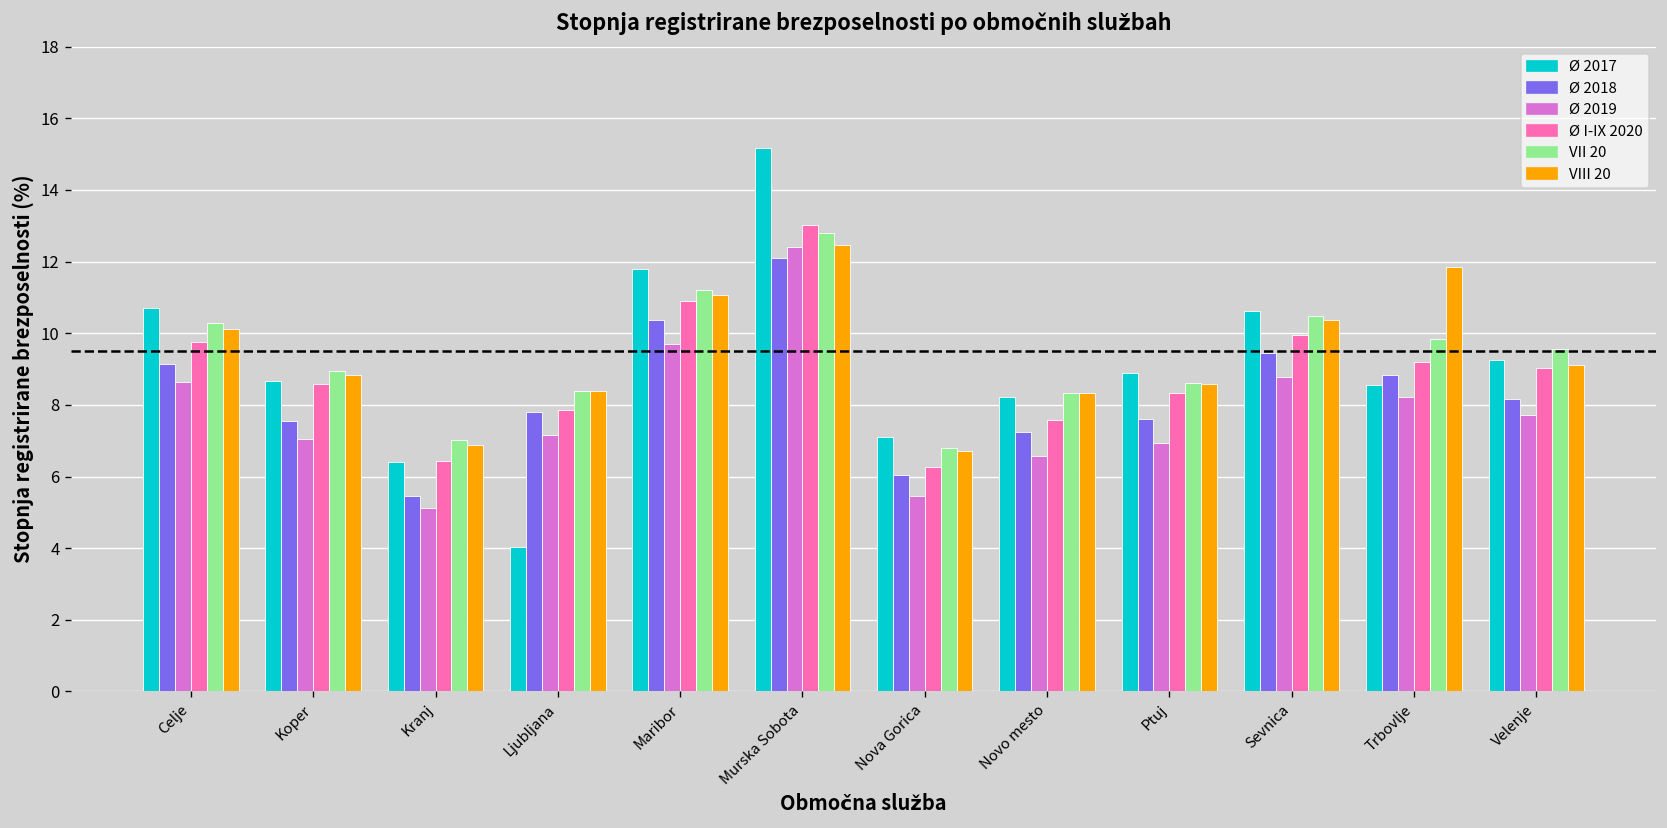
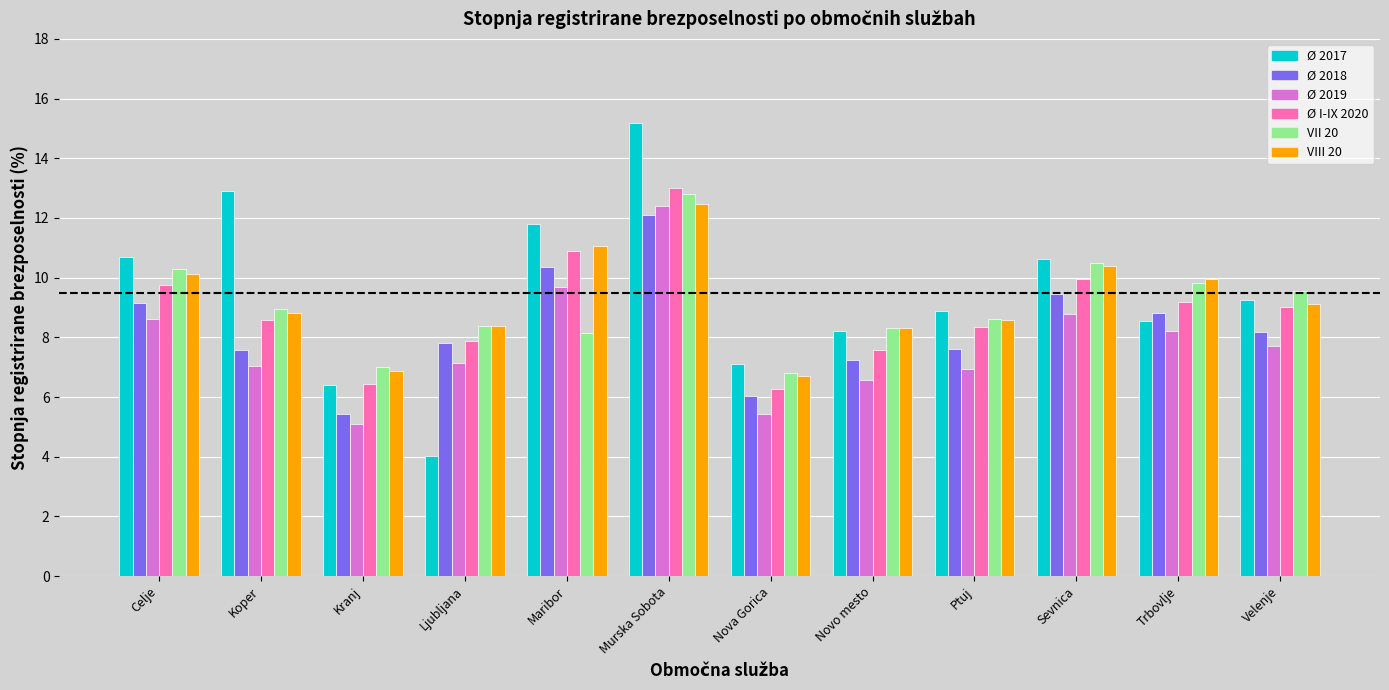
Ø 2017, Koper: 8.7 -> 12.9
VII 20, Maribor: 11.2 -> 8.2
VIII 20, Trbovlje: 11.8 -> 9.9
